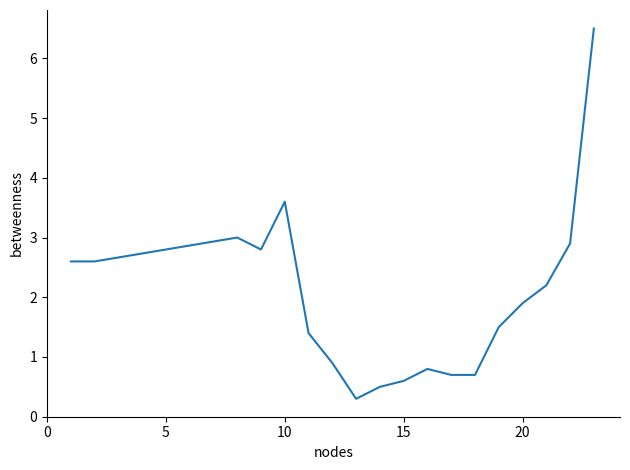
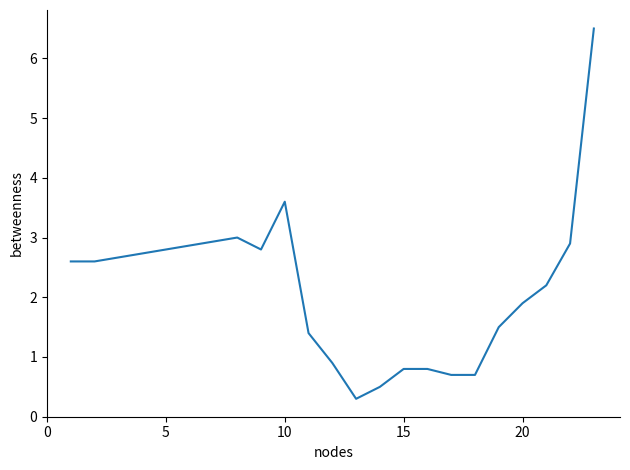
15: 0.6 -> 0.8
